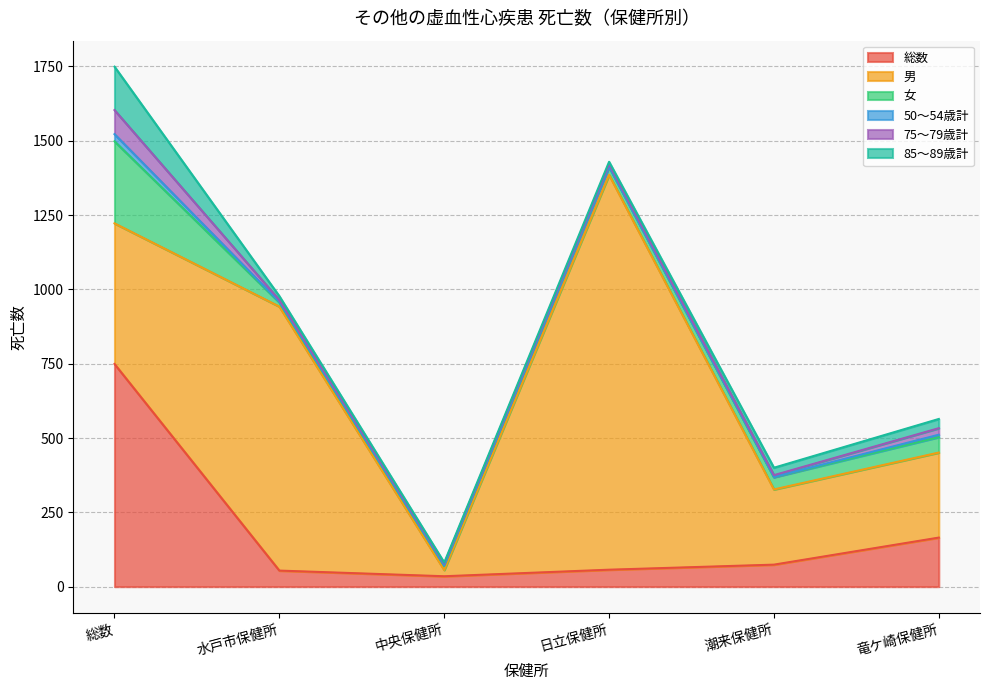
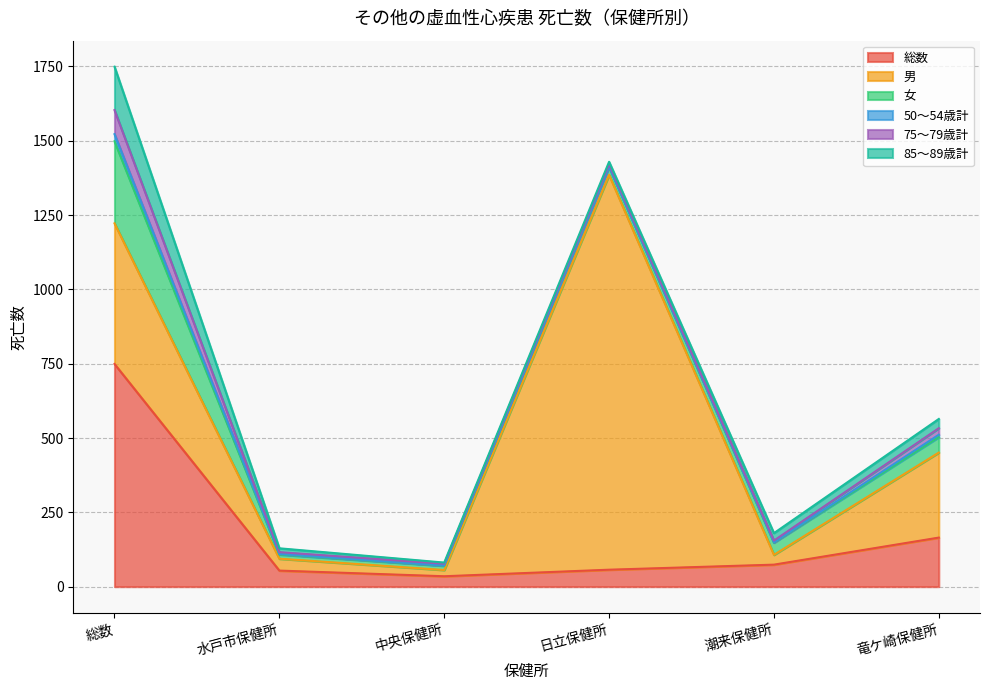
男, 水戸市保健所: 890 -> 40
男, 潮来保健所: 250 -> 30
